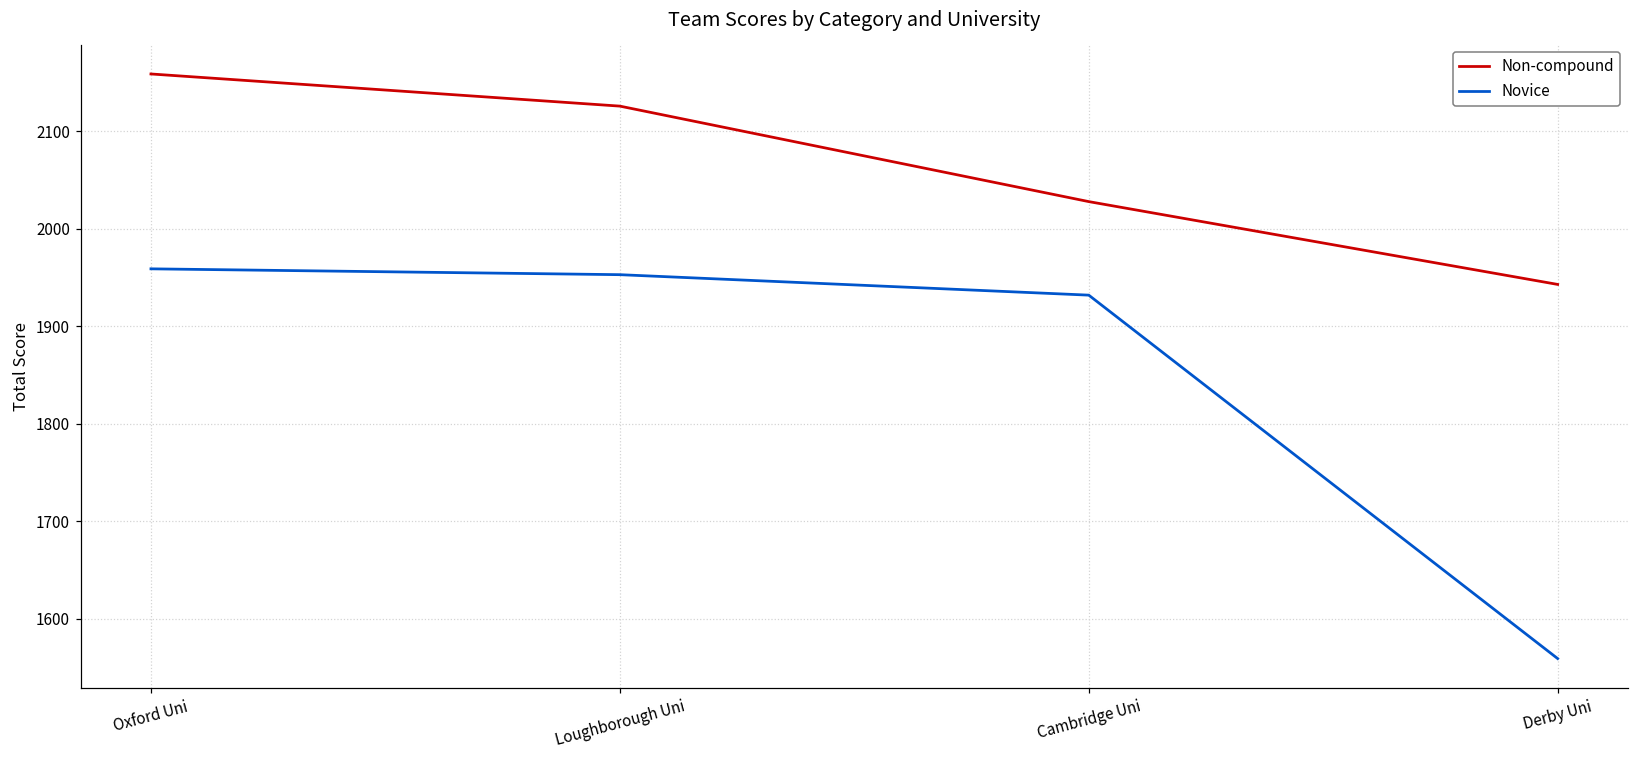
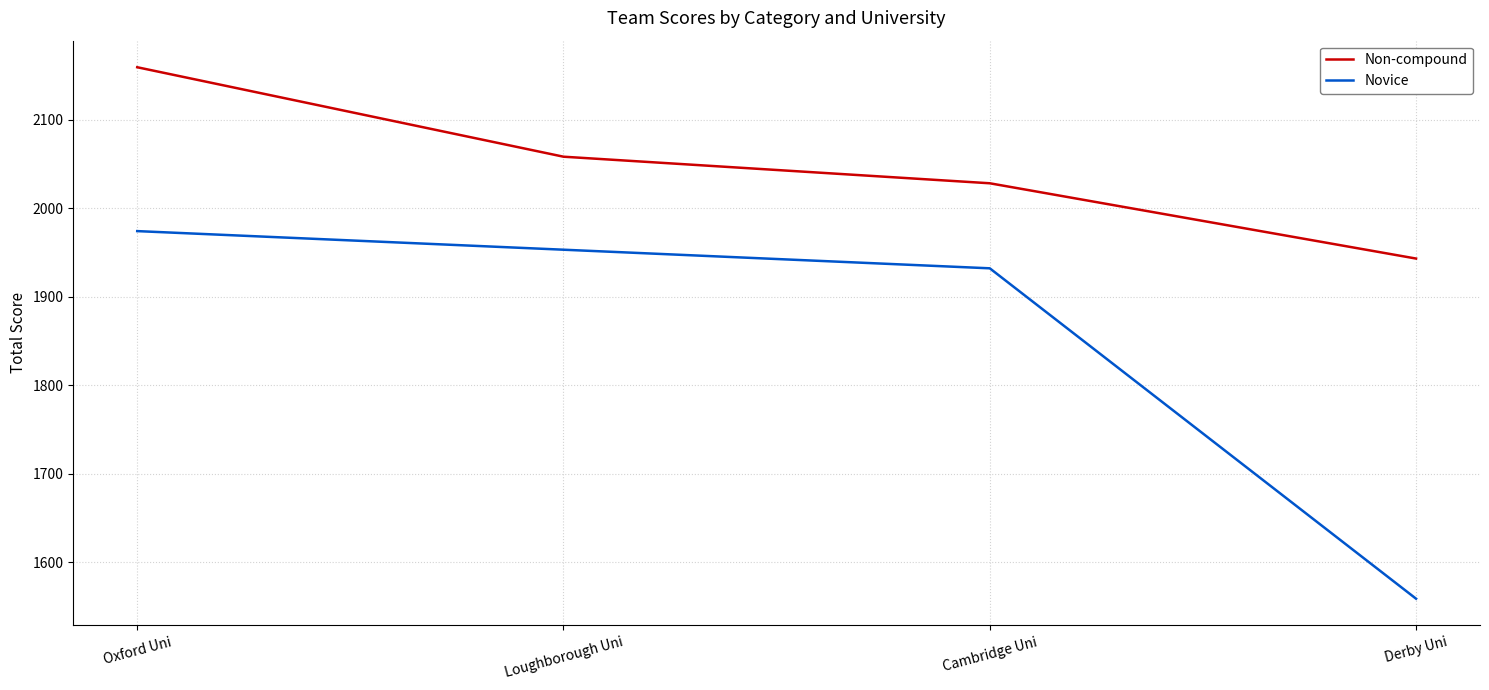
Novice, Oxford Uni: 1960 -> 1970
Non-compound, Loughborough Uni: 2130 -> 2060
